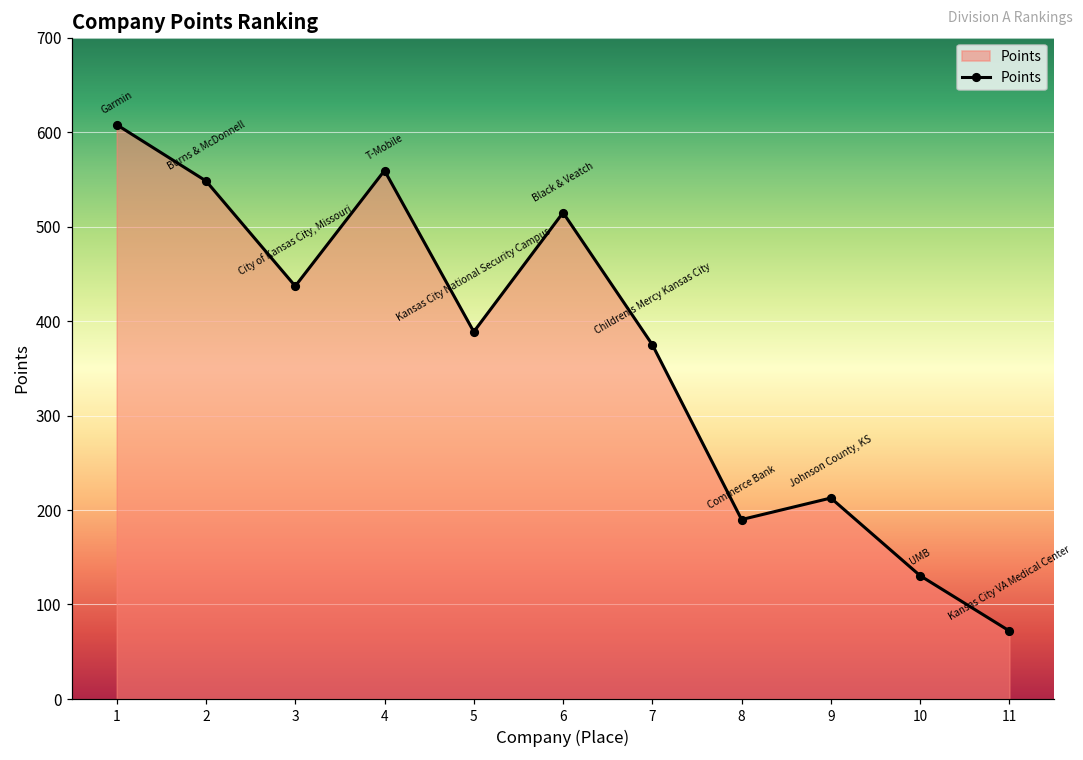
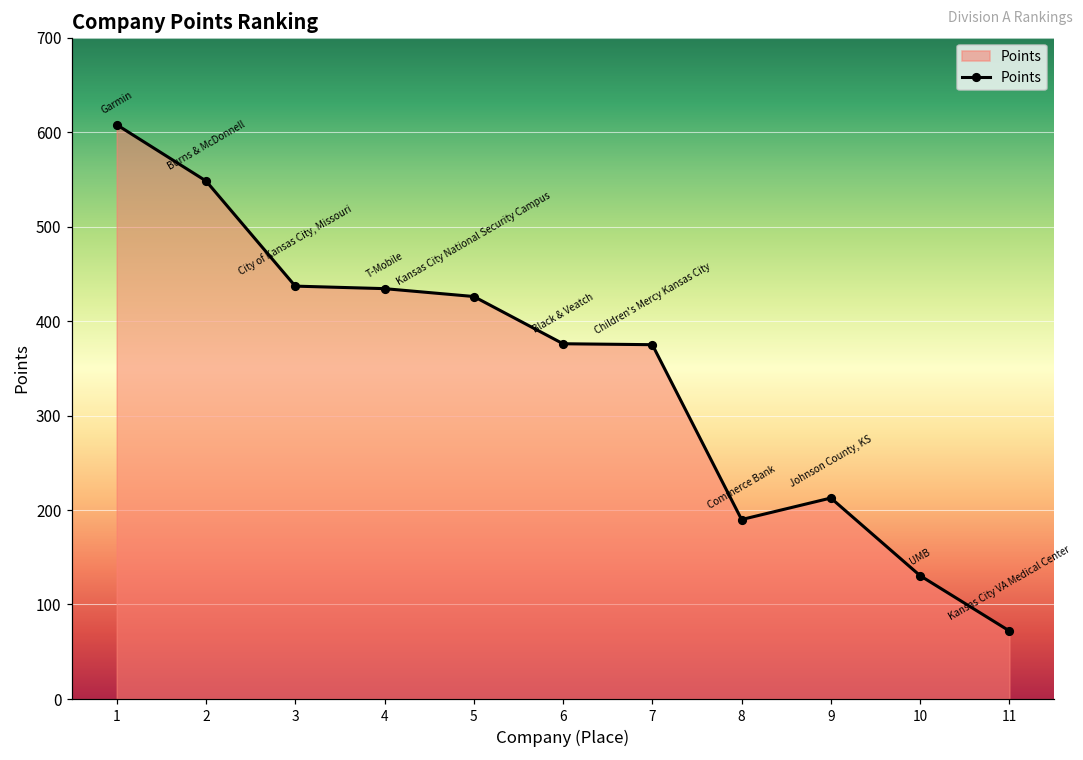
4: 560 -> 430
5: 390 -> 430
6: 510 -> 380
